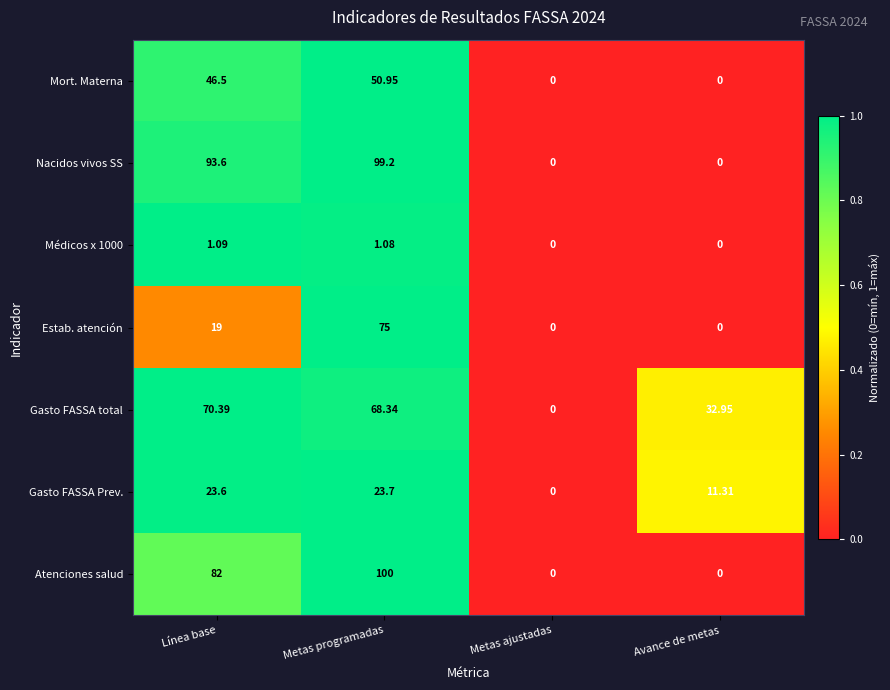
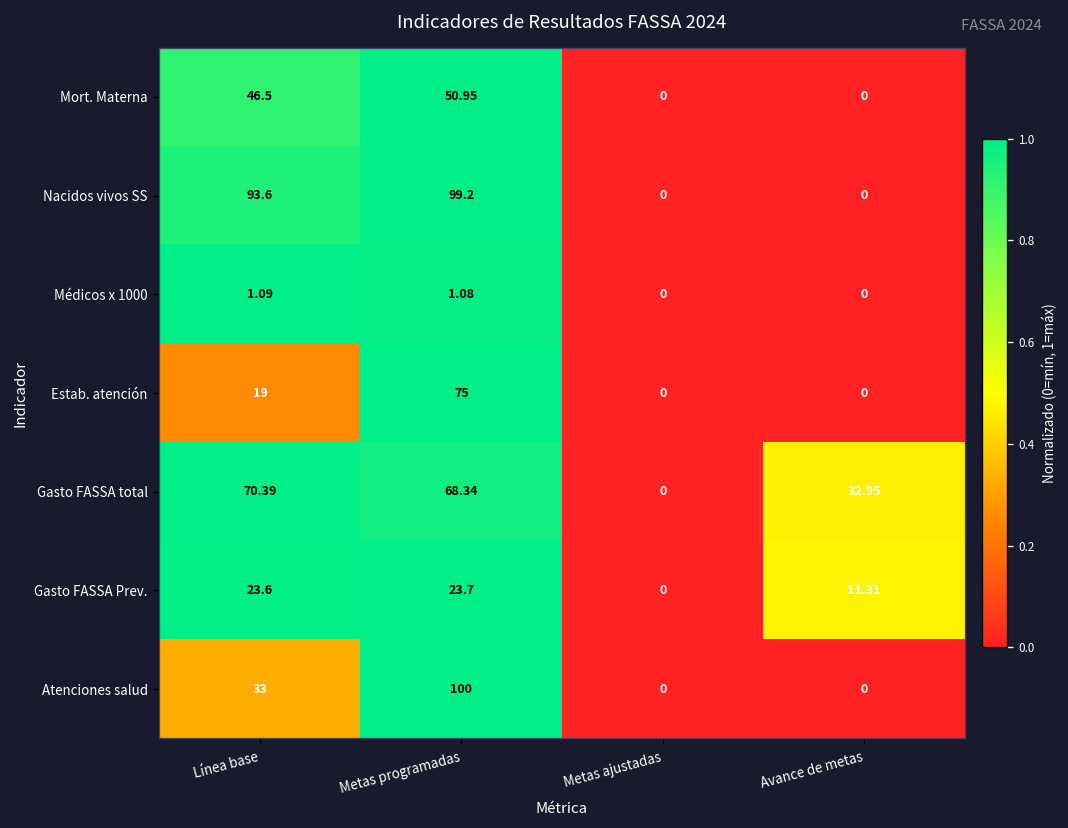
Atenciones salud, Línea base: 82 -> 33
